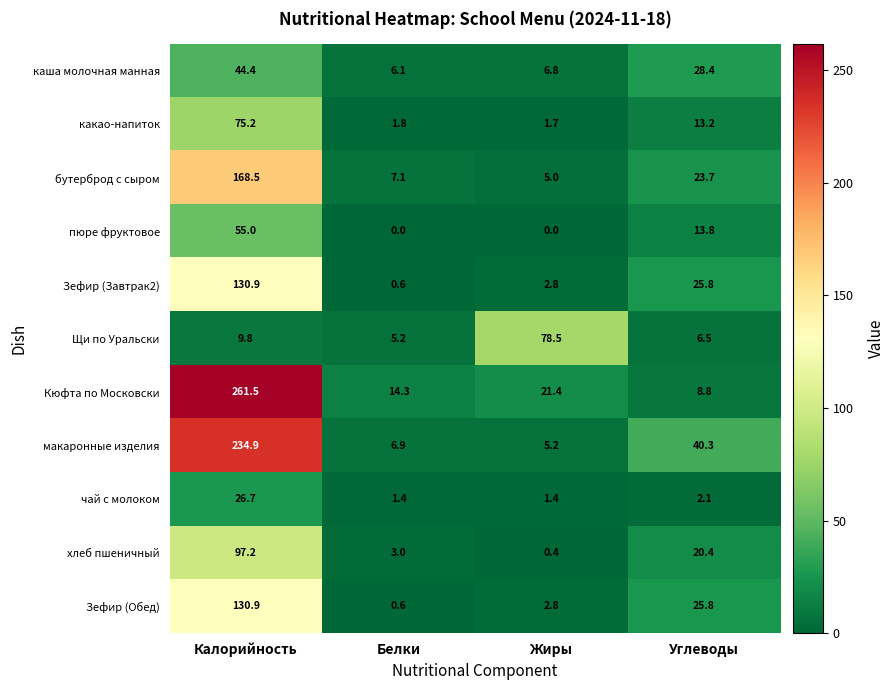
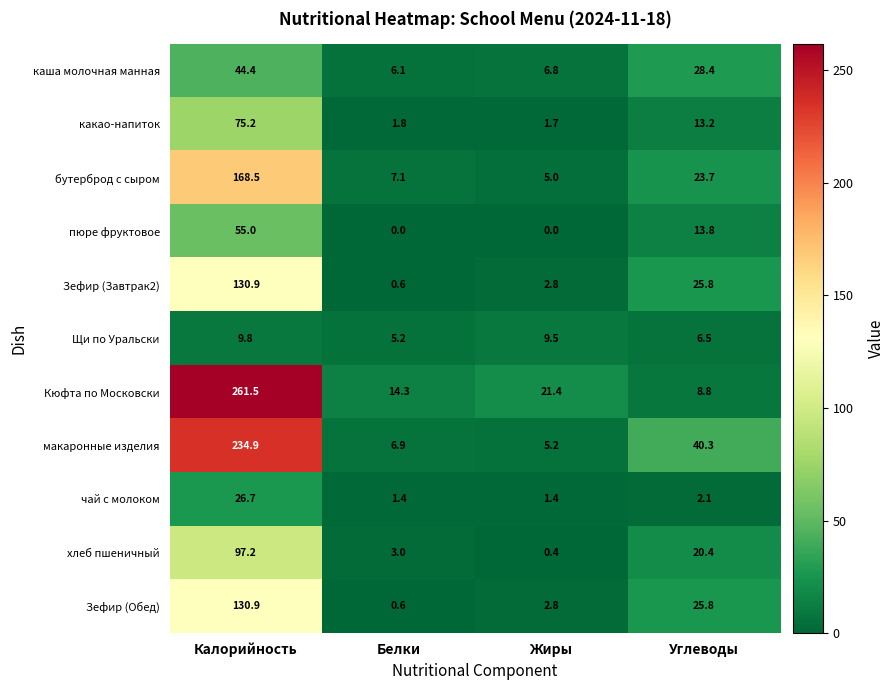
Щи по Уральски, Жиры: 78.5 -> 9.5
